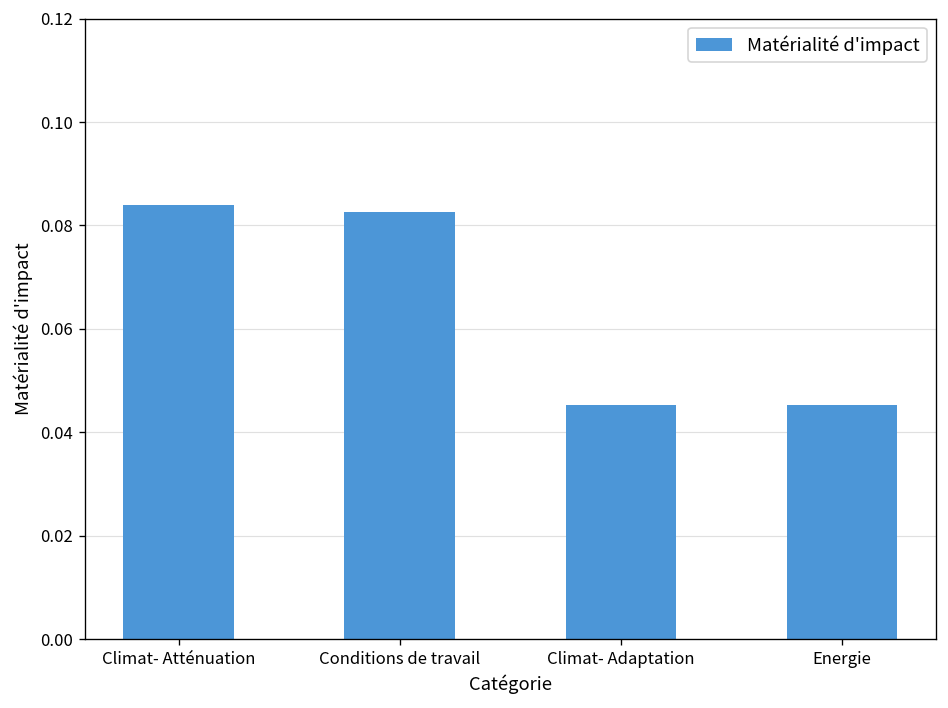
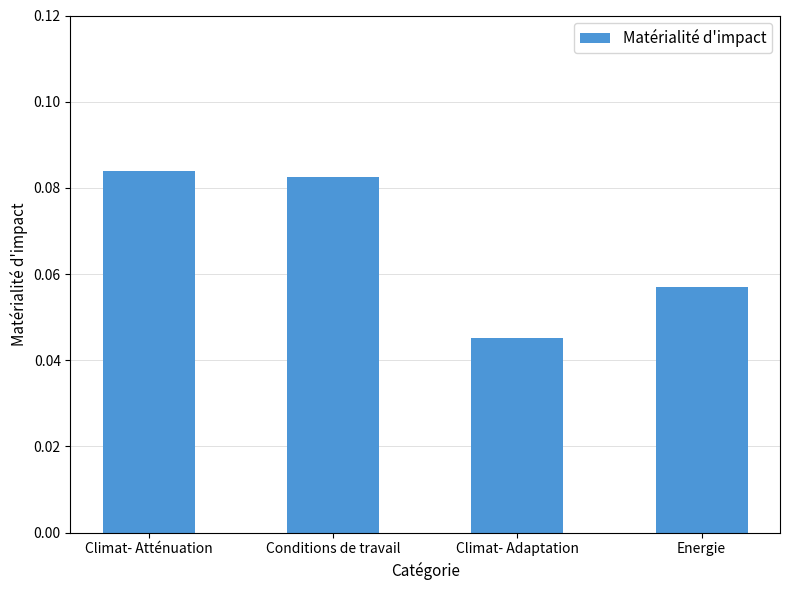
Energie: 0.045 -> 0.057
